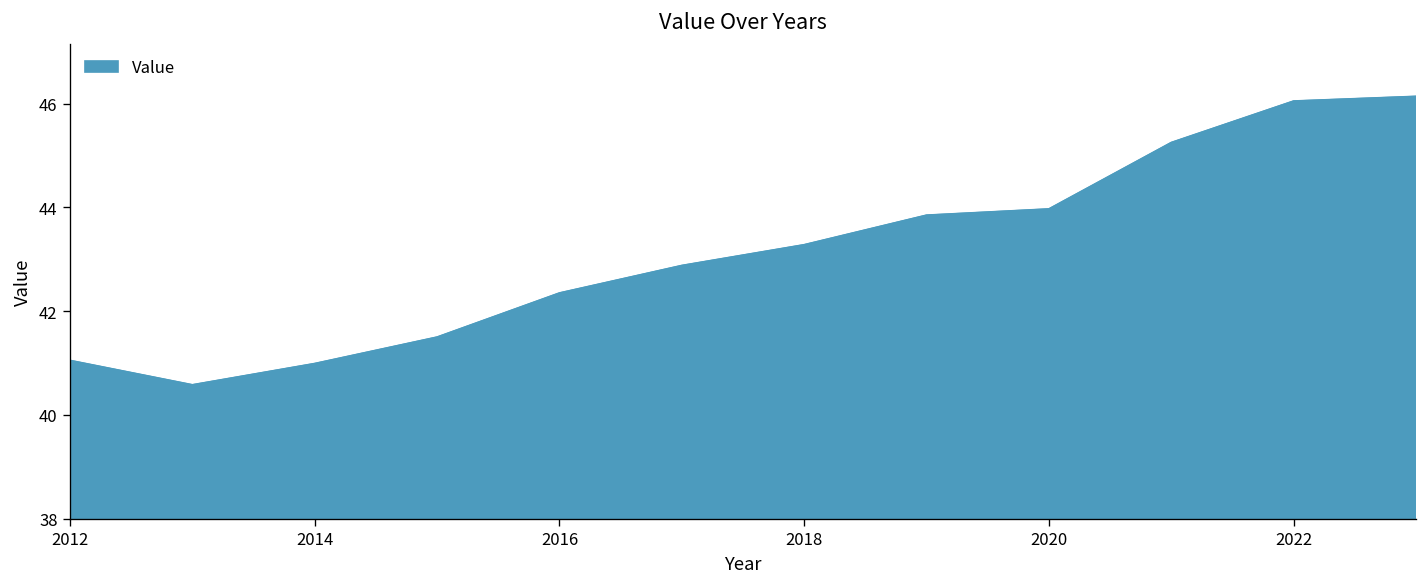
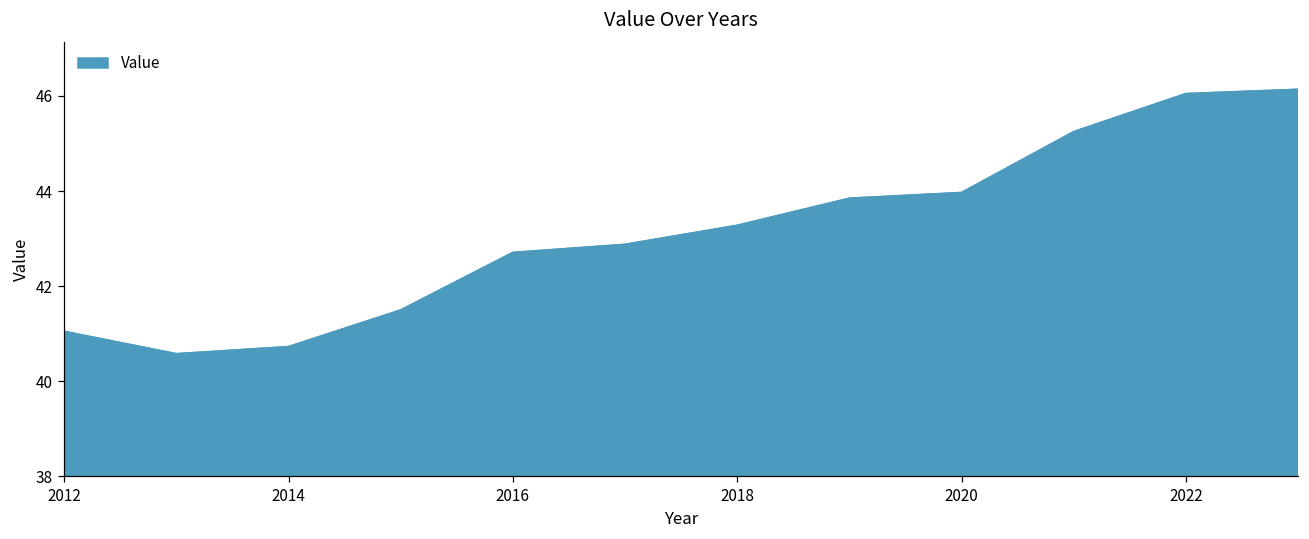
2014: 41.0 -> 40.7
2016: 42.4 -> 42.7
